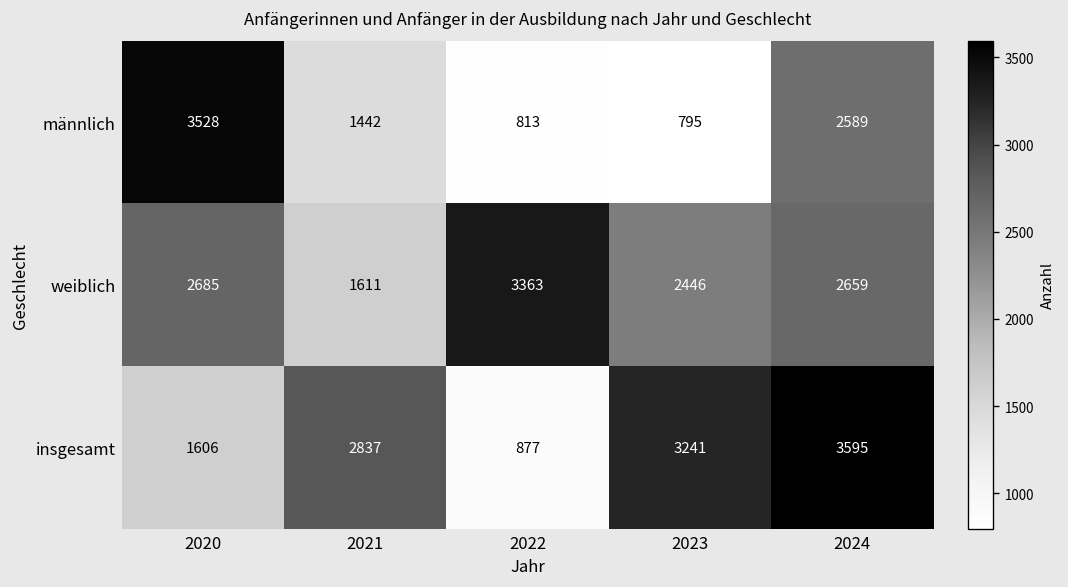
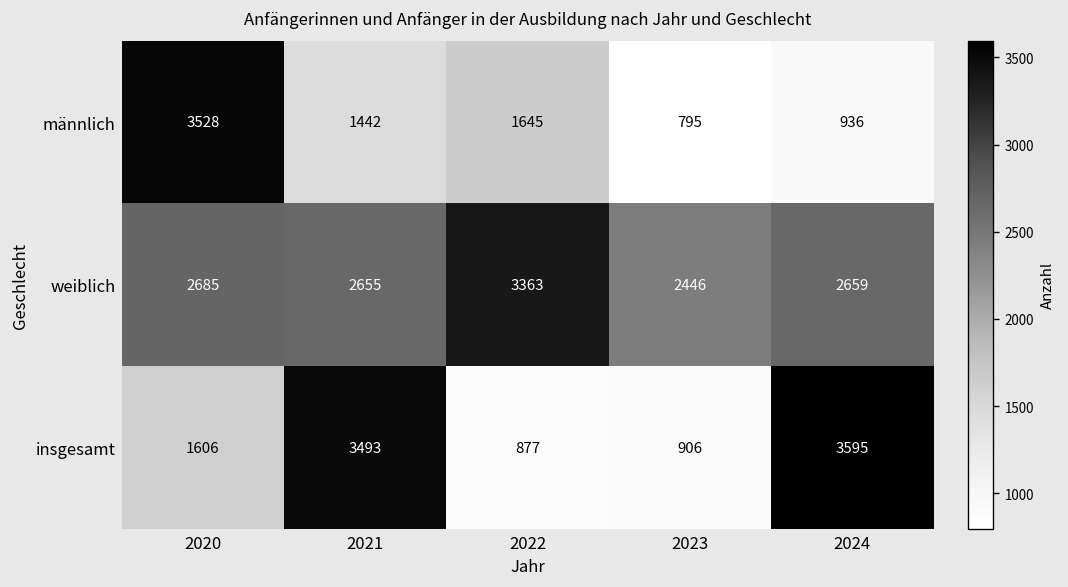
männlich, 2022: 813 -> 1645
männlich, 2024: 2589 -> 936
weiblich, 2021: 1611 -> 2655
insgesamt, 2021: 2837 -> 3493
insgesamt, 2023: 3241 -> 906
